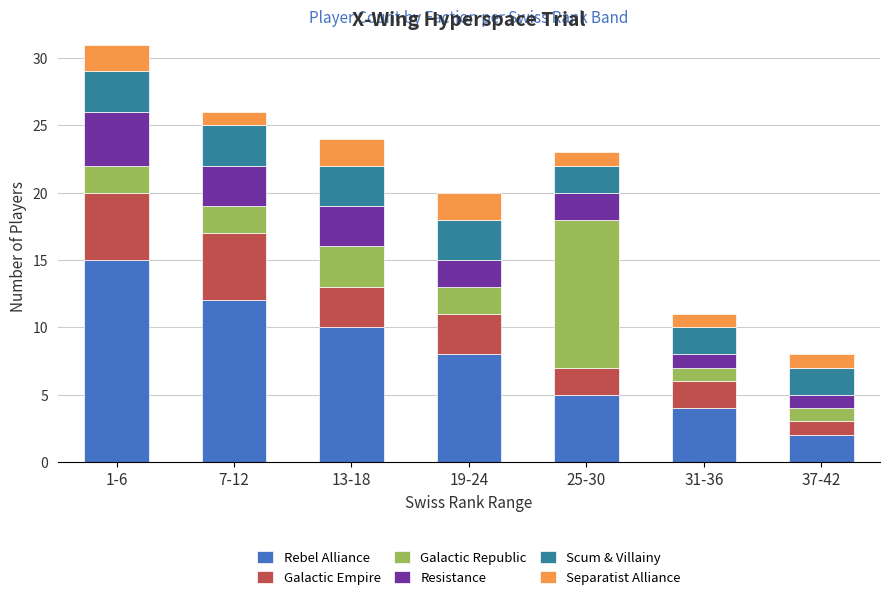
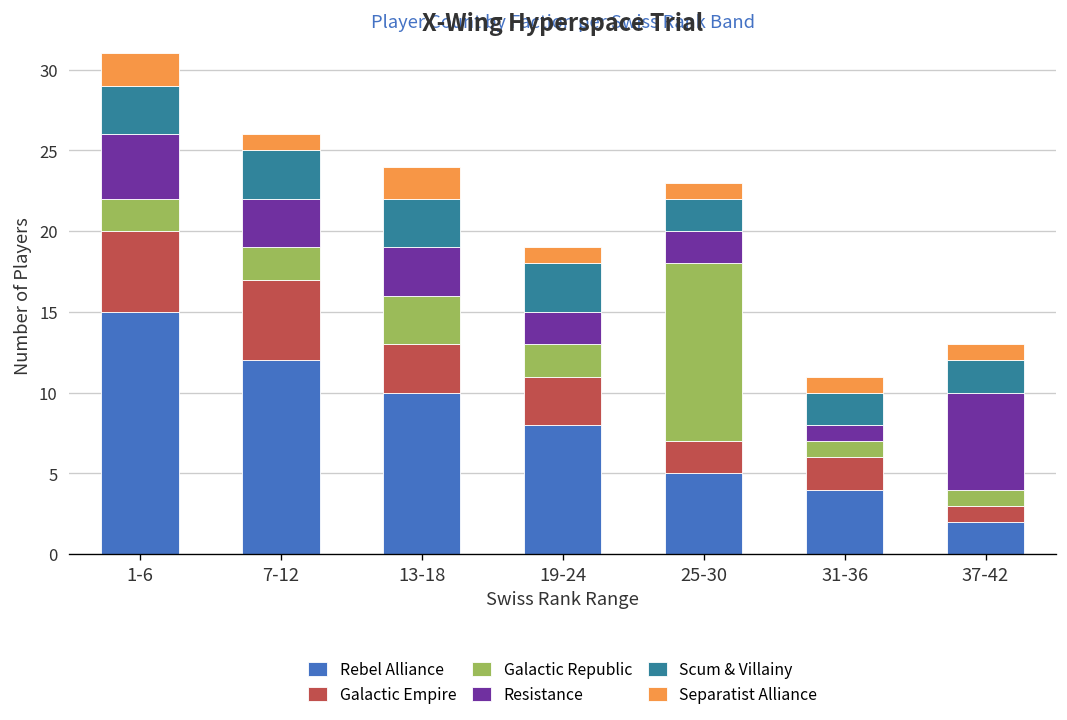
Separatist Alliance, 19-24: 2 -> 1
Resistance, 37-42: 1 -> 6
